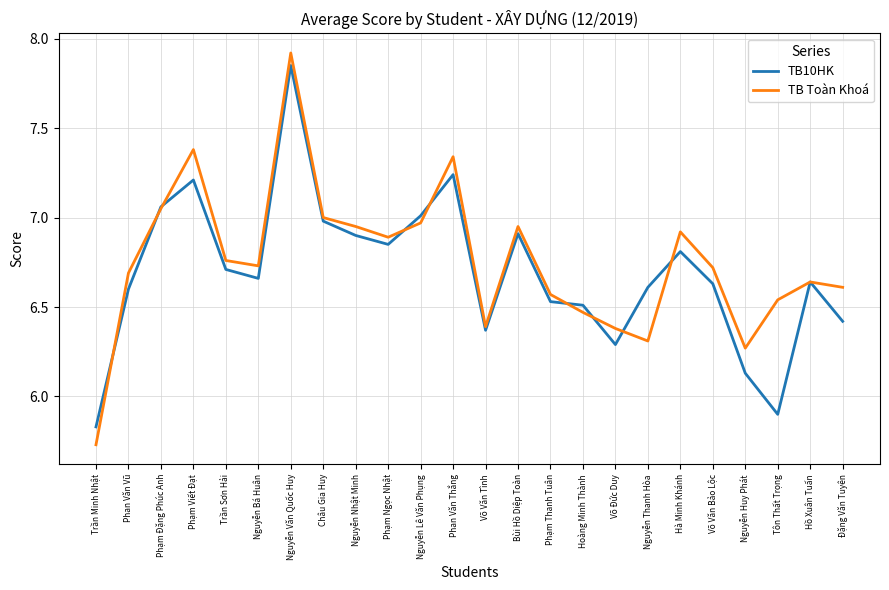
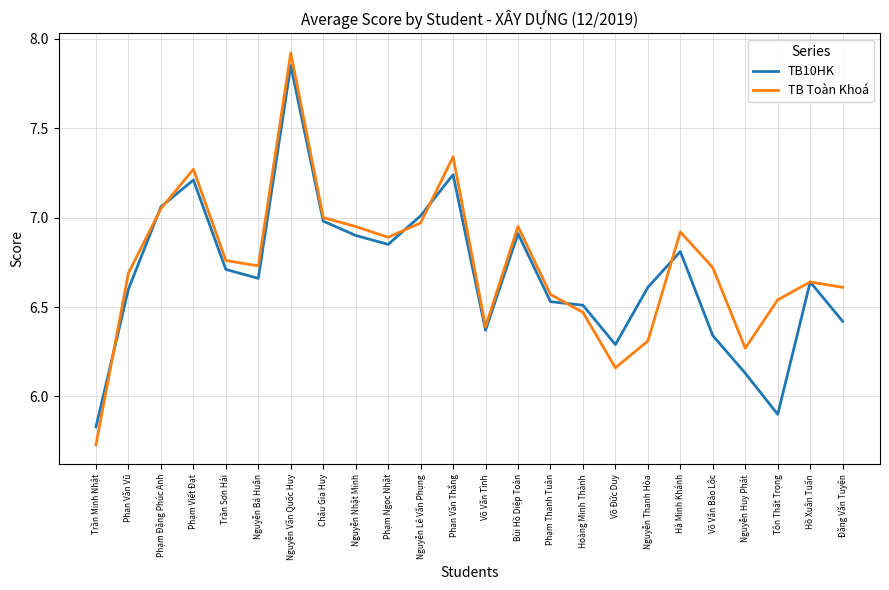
TB Toàn Khoá, Phạm Viết Đạt: 7.38 -> 7.27
TB Toàn Khoá, Võ Đức Duy: 6.38 -> 6.16
TB10HK, Võ Văn Bảo Lộc: 6.63 -> 6.34
